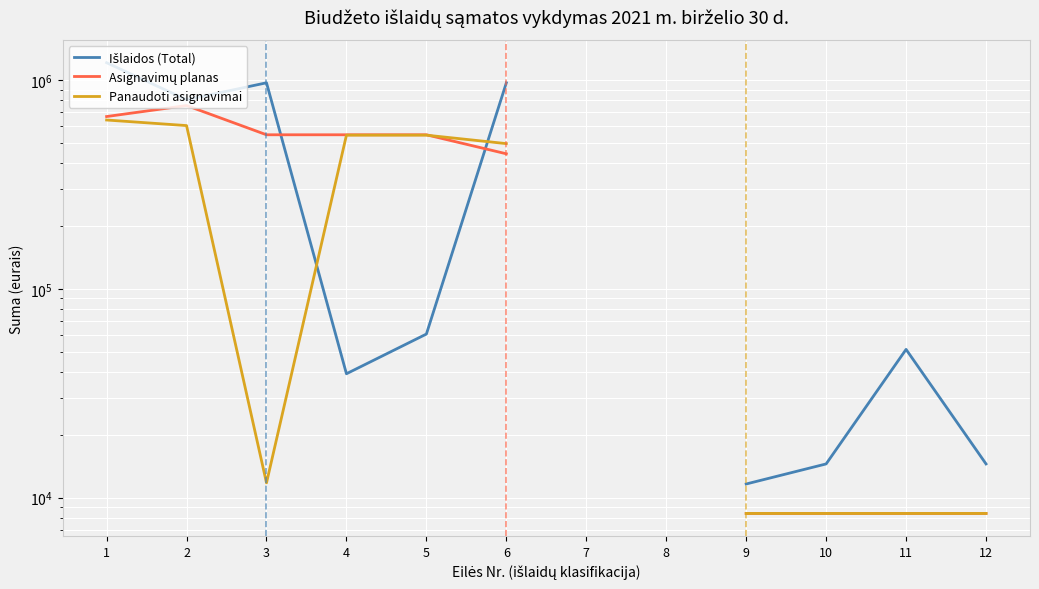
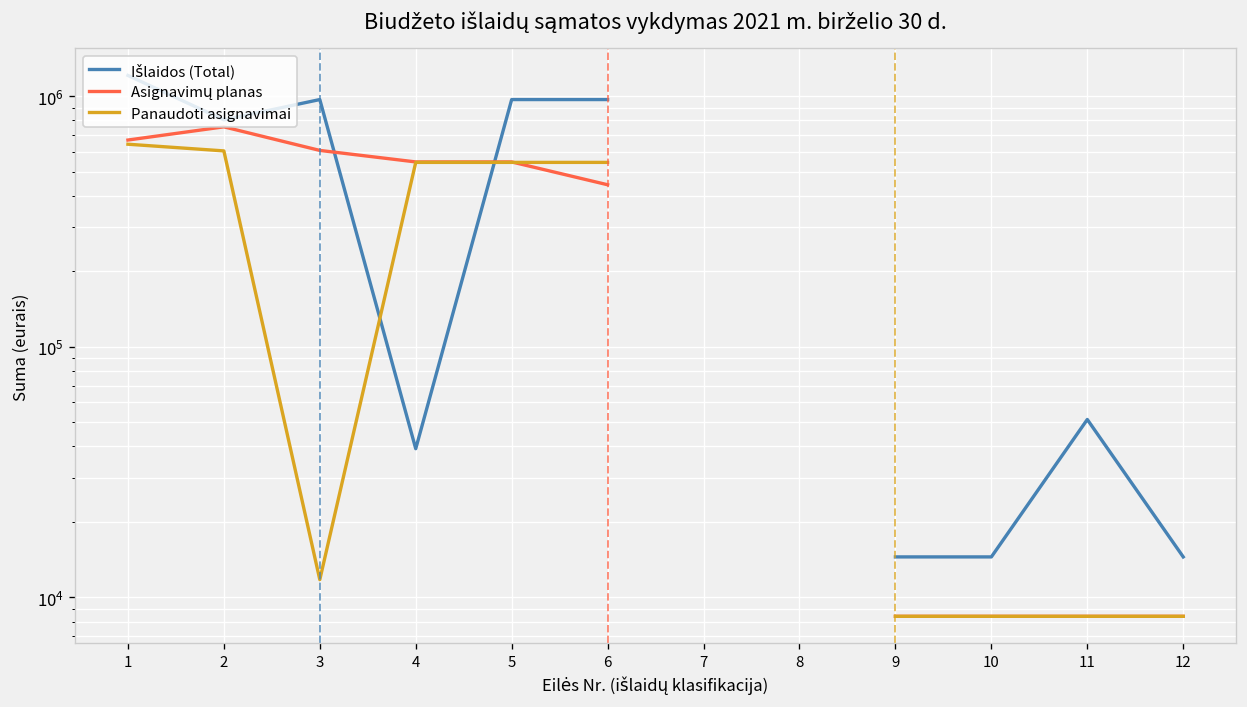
Asignavimų planas, 3: 550000 -> 610000
Išlaidos (Total), 5: 61000 -> 1000000
Panaudoti asignavimai, 6: 500000 -> 540000
Išlaidos (Total), 9: 12000 -> 15000
